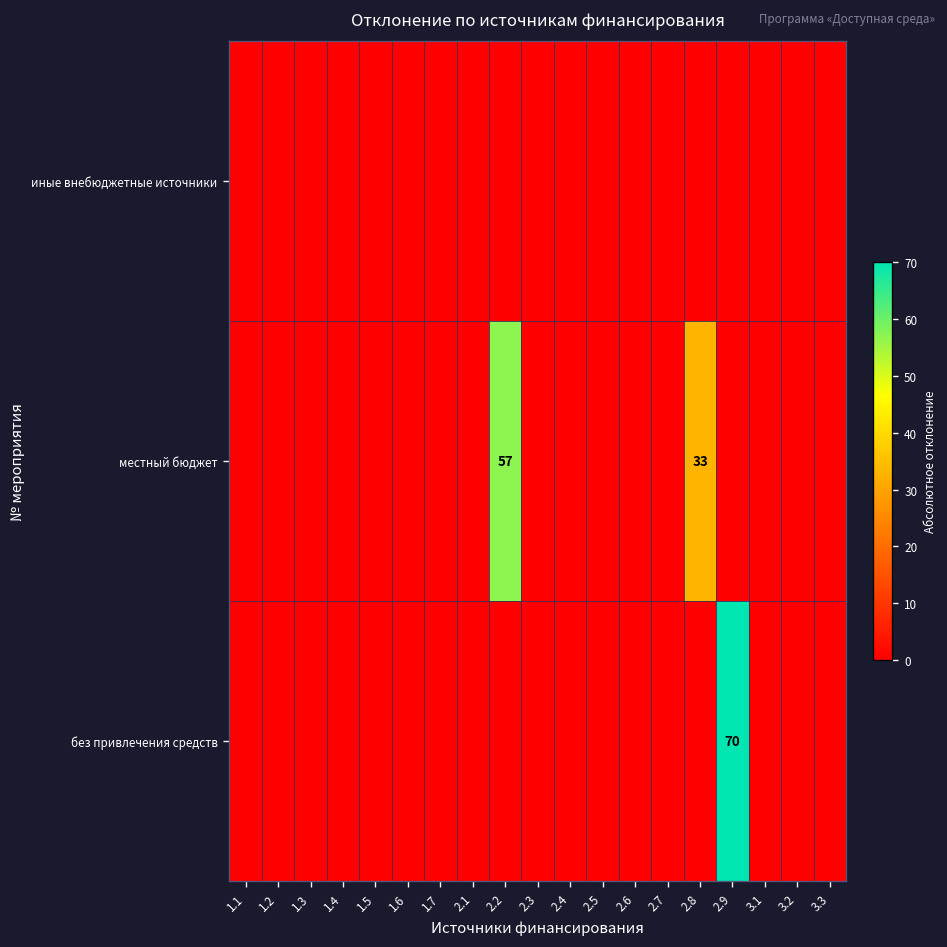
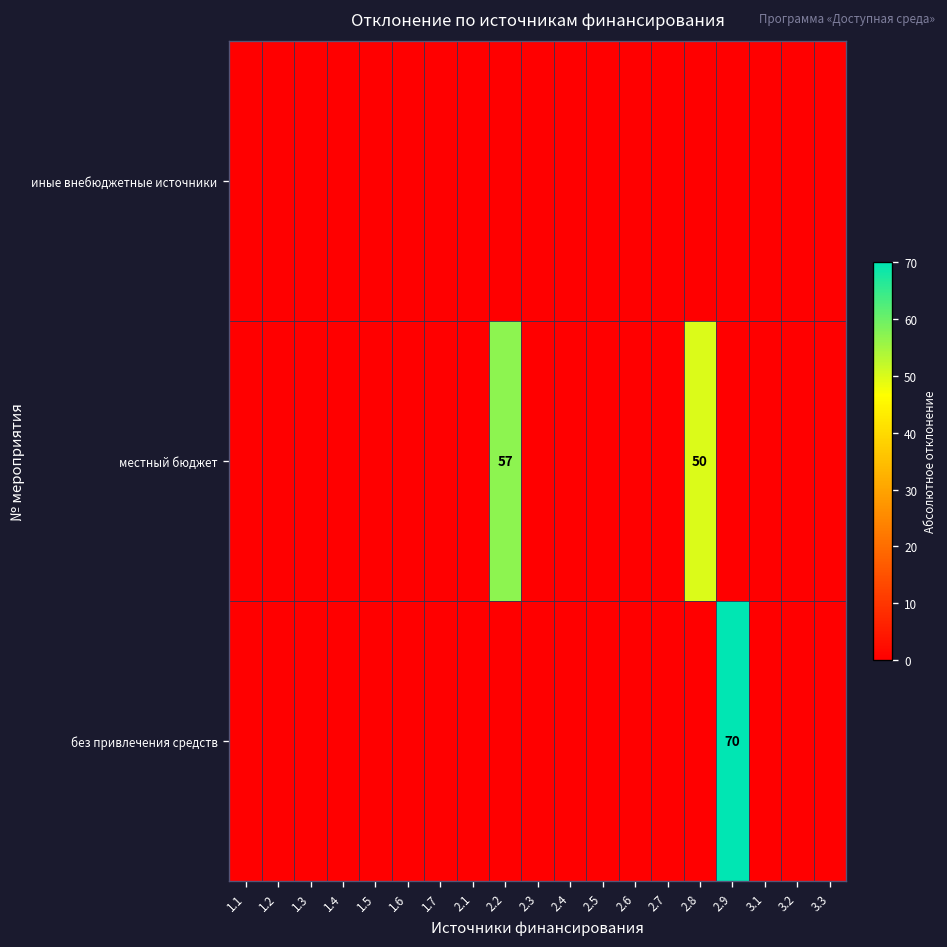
местный бюджет, 2.8: 33 -> 50
